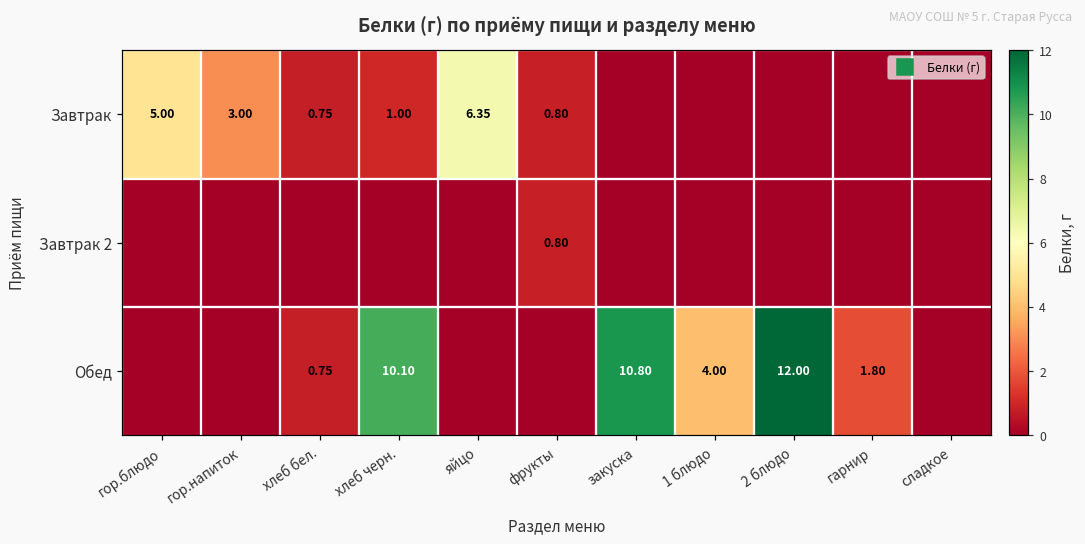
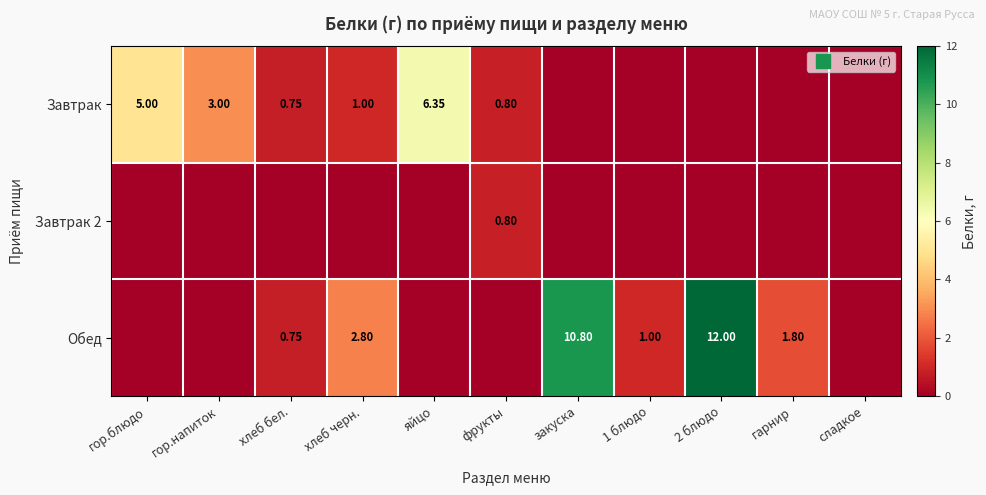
Обед, хлеб черн.: 10.10 -> 2.80
Обед, 1 блюдо: 4.00 -> 1.00
